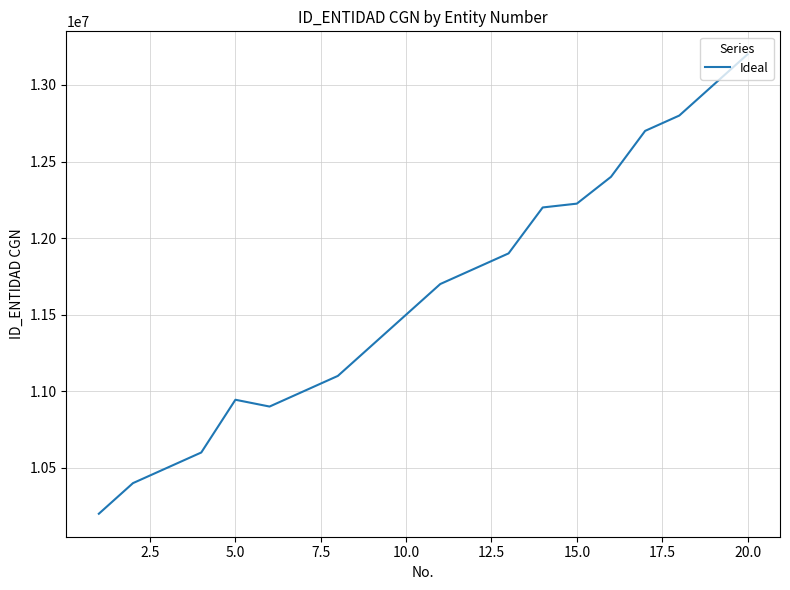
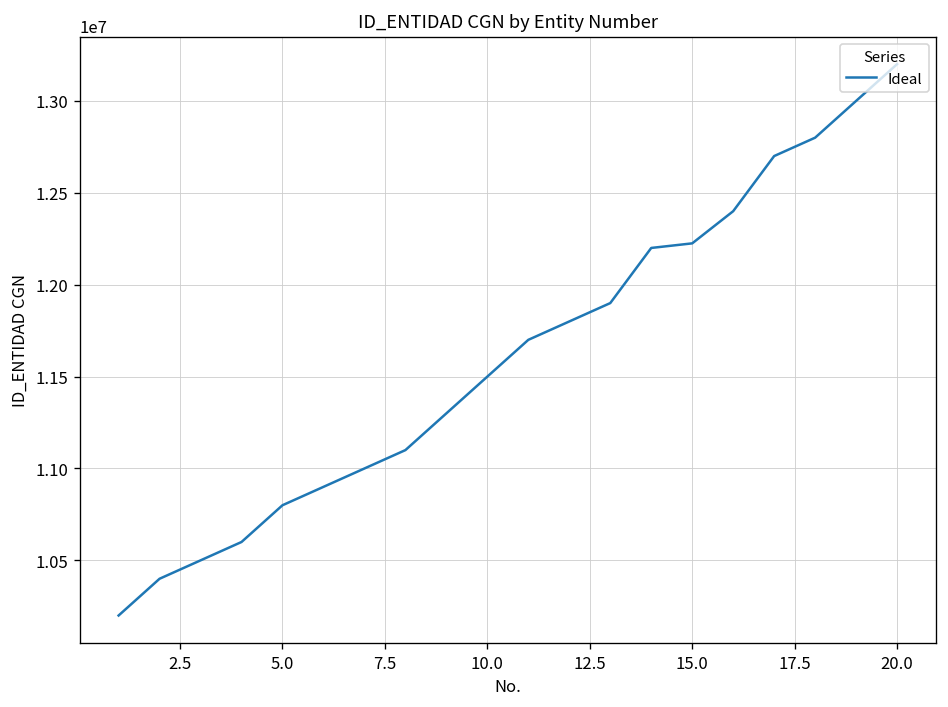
5.0: 10940000 -> 10800000
